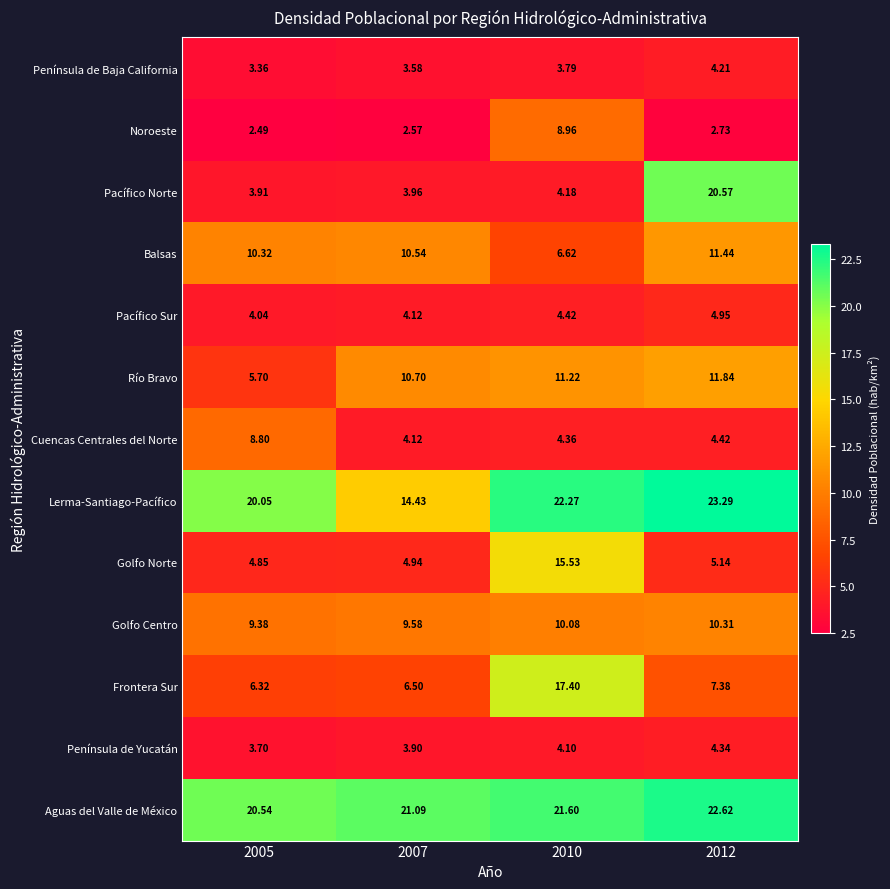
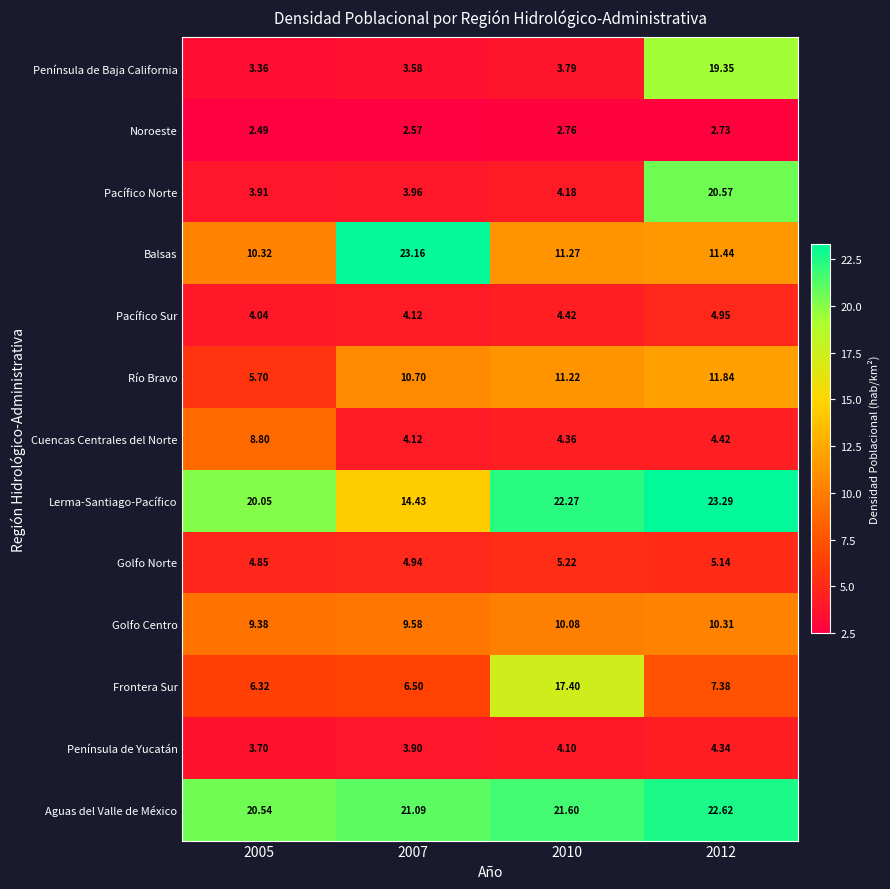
Península de Baja California, 2012: 4.21 -> 19.35
Noroeste, 2010: 8.96 -> 2.76
Balsas, 2007: 10.54 -> 23.16
Balsas, 2010: 6.62 -> 11.27
Golfo Norte, 2010: 15.53 -> 5.22
